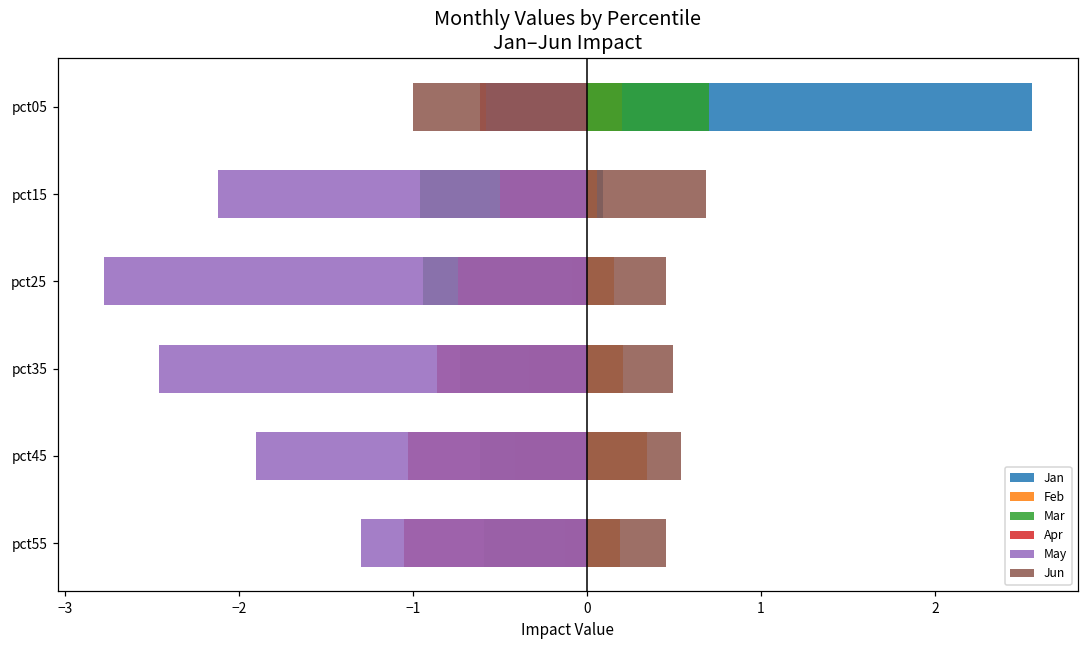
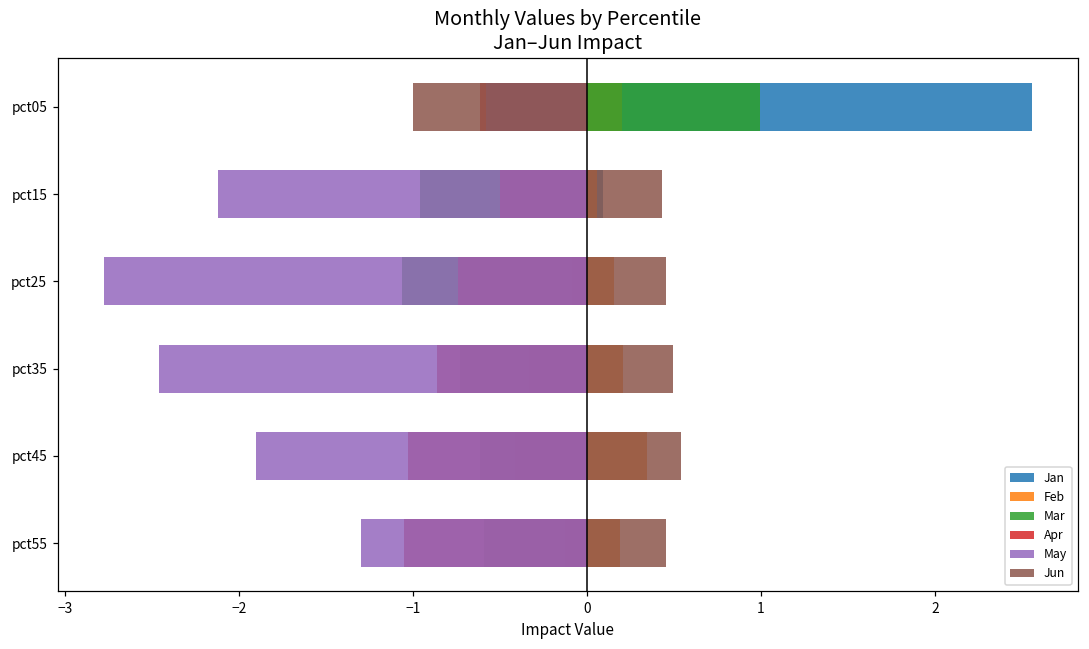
Mar, pct05: 0.70 -> 1.00
Jun, pct15: 0.68 -> 0.43
Mar, pct25: -0.94 -> -1.06
